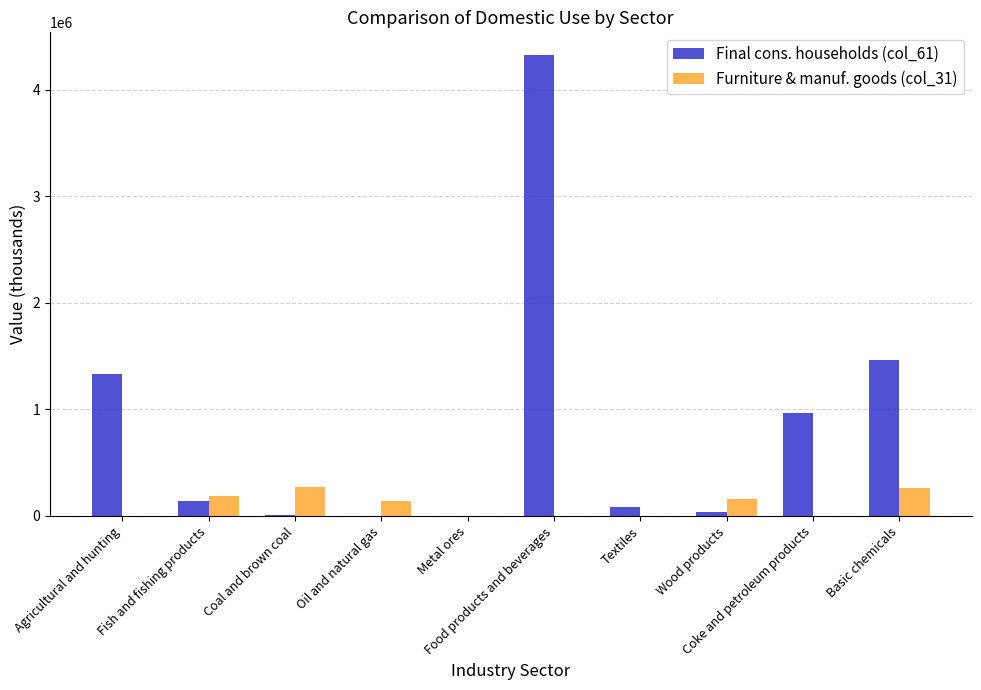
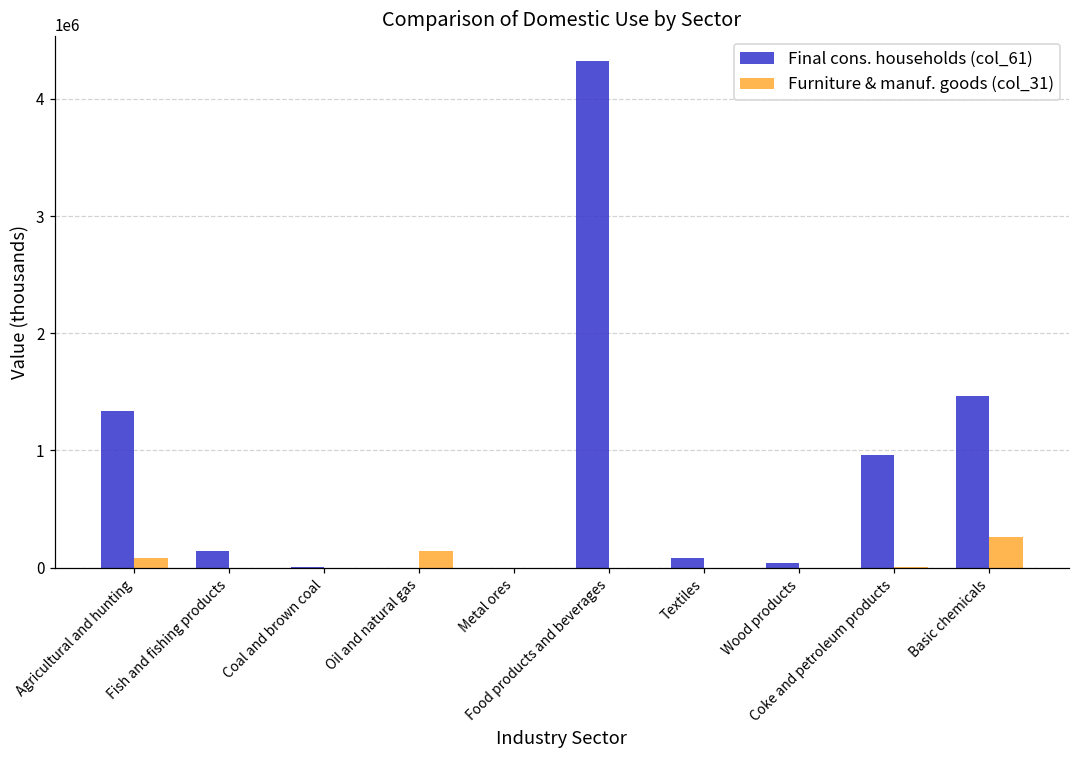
Furniture & manuf. goods (col_31), Agricultural and hunting: 0 -> 80000
Furniture & manuf. goods (col_31), Fish and fishing products: 190000 -> 0
Furniture & manuf. goods (col_31), Coal and brown coal: 270000 -> 0
Furniture & manuf. goods (col_31), Wood products: 160000 -> 0
